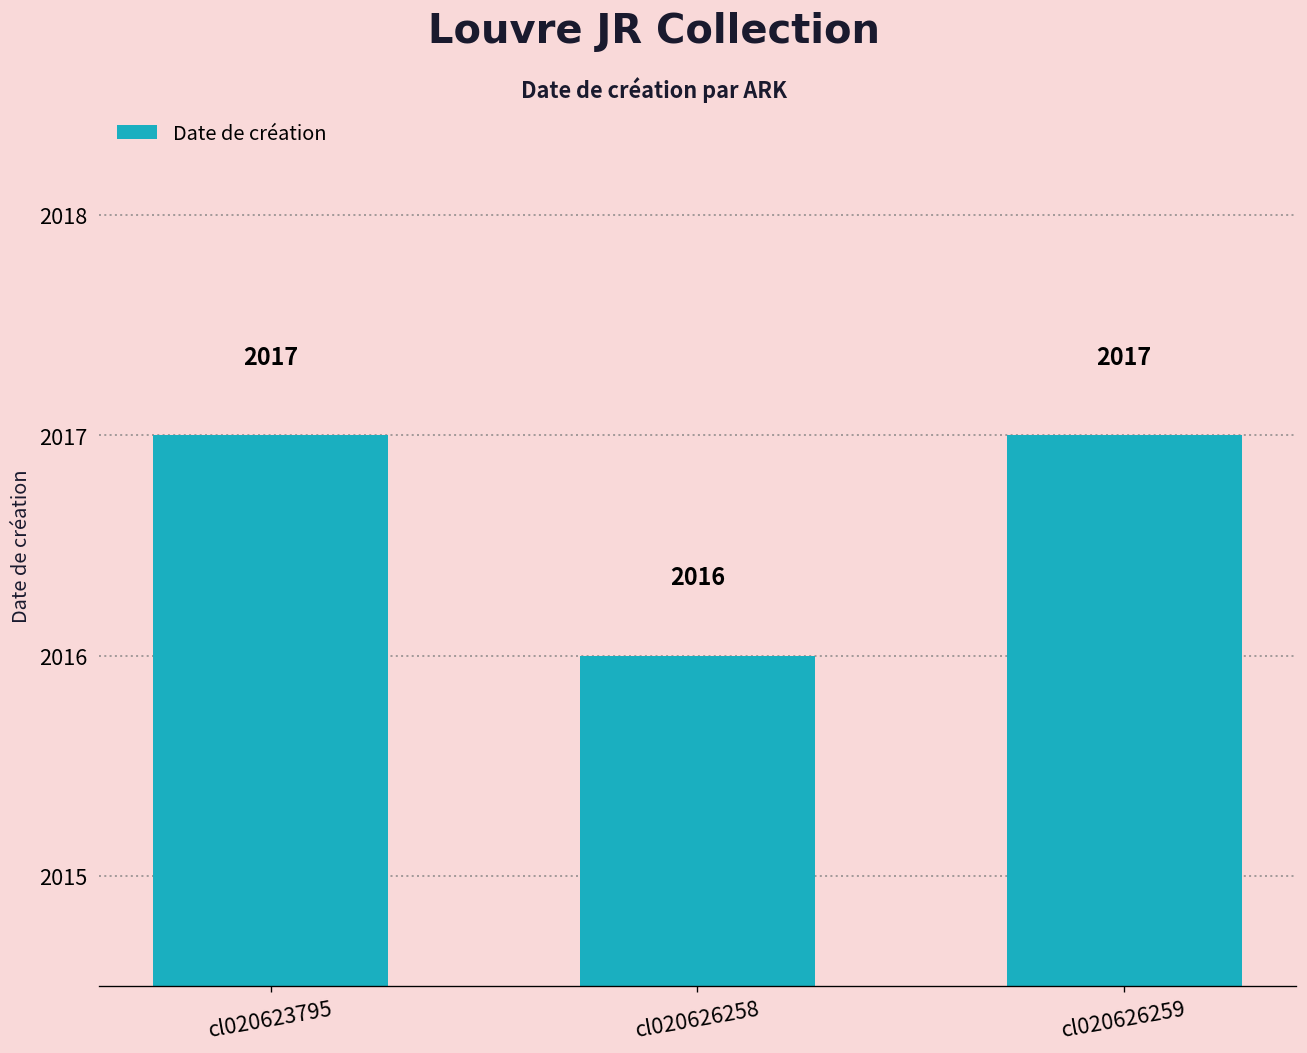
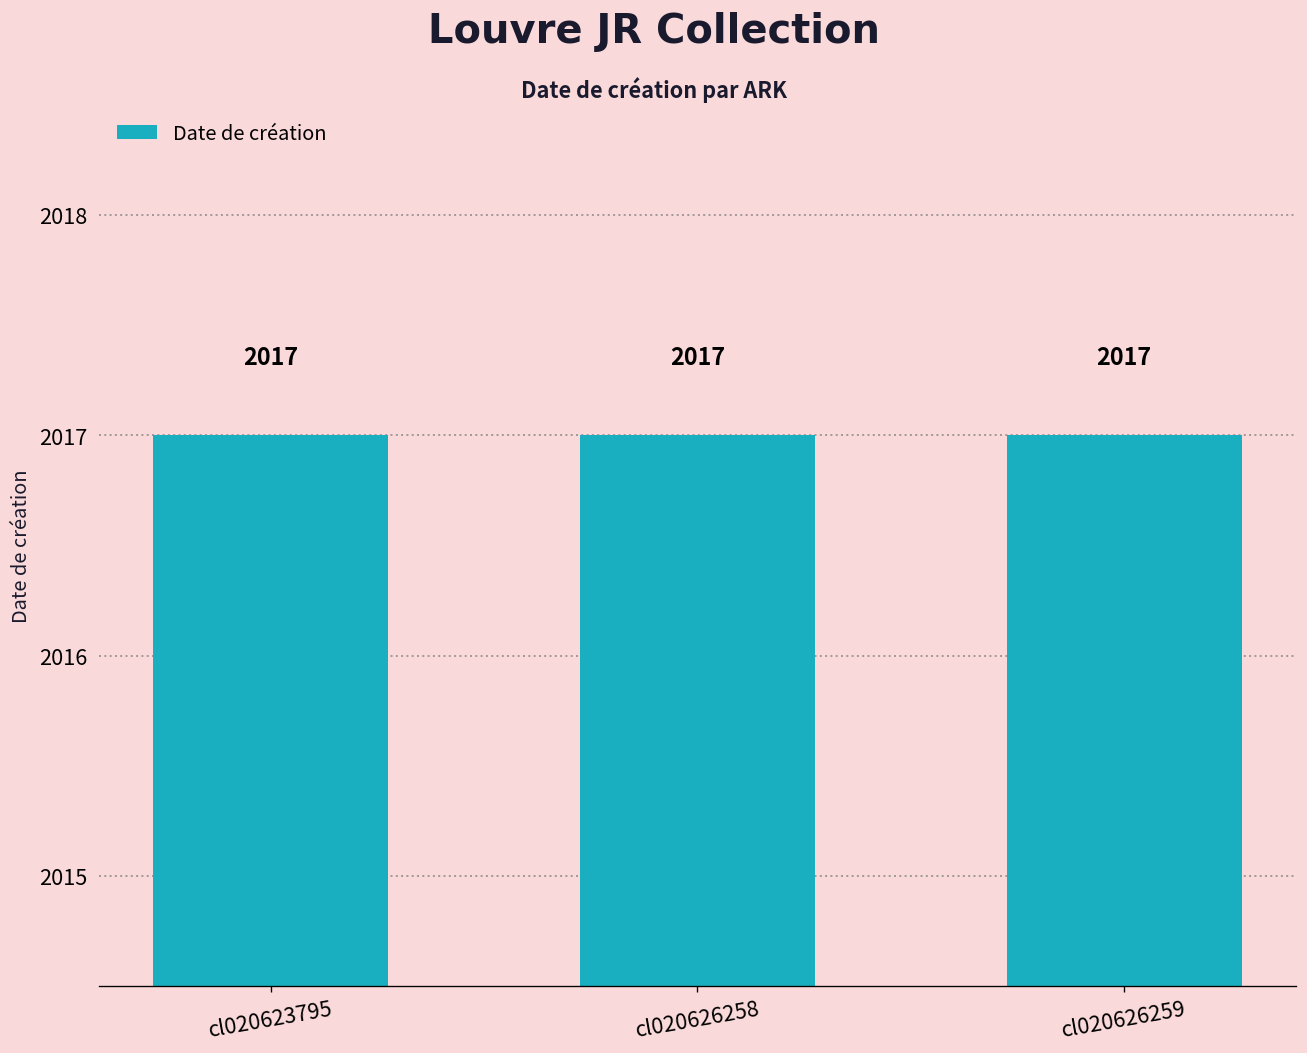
cl020626258: 2016 -> 2017
